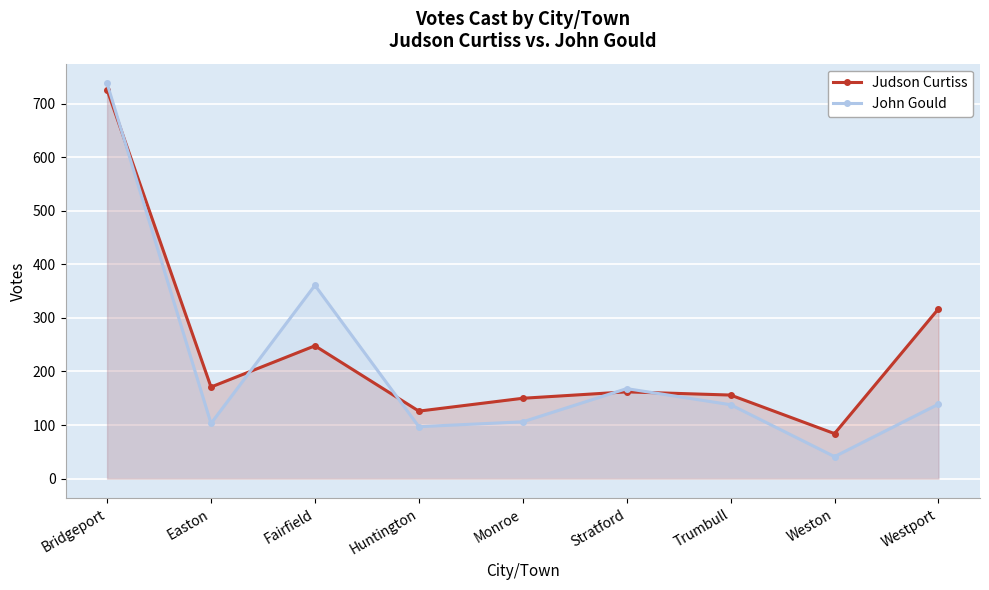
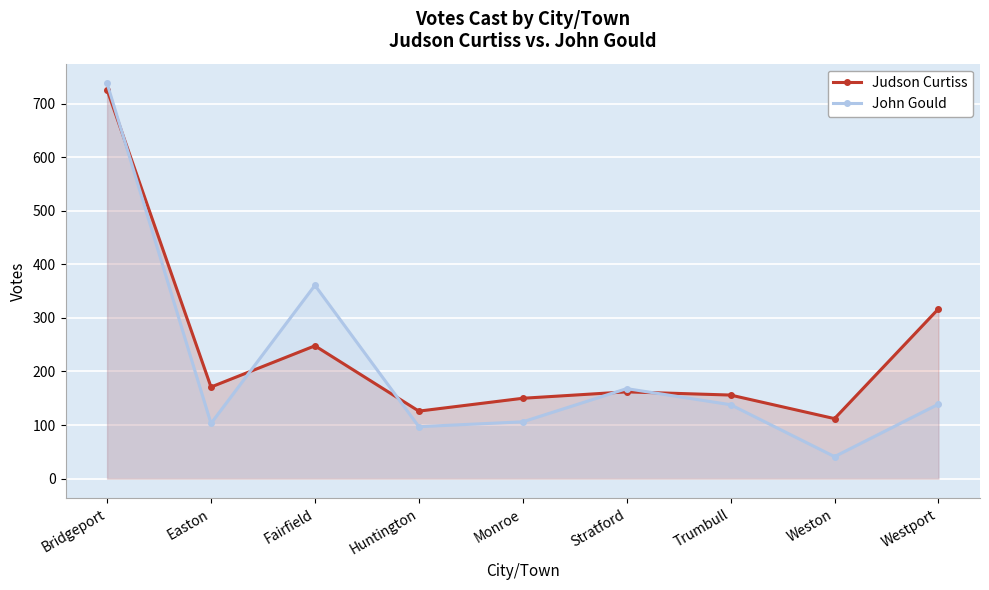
Judson Curtiss, Weston: 80 -> 110
